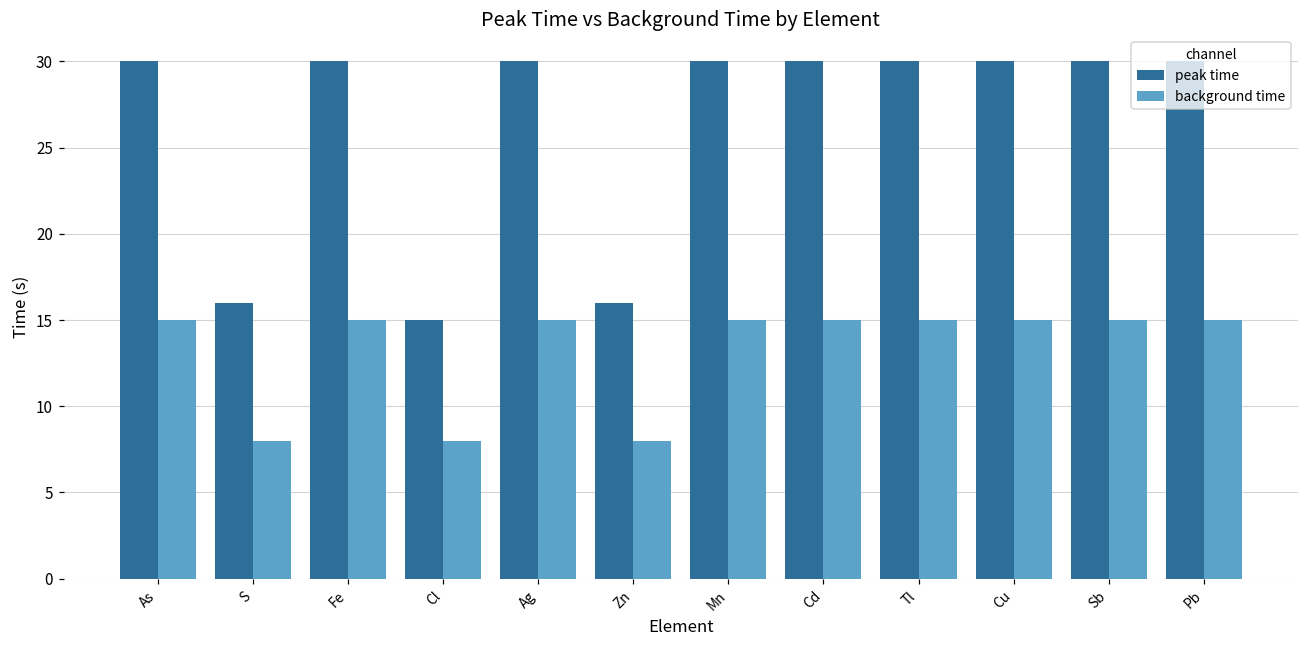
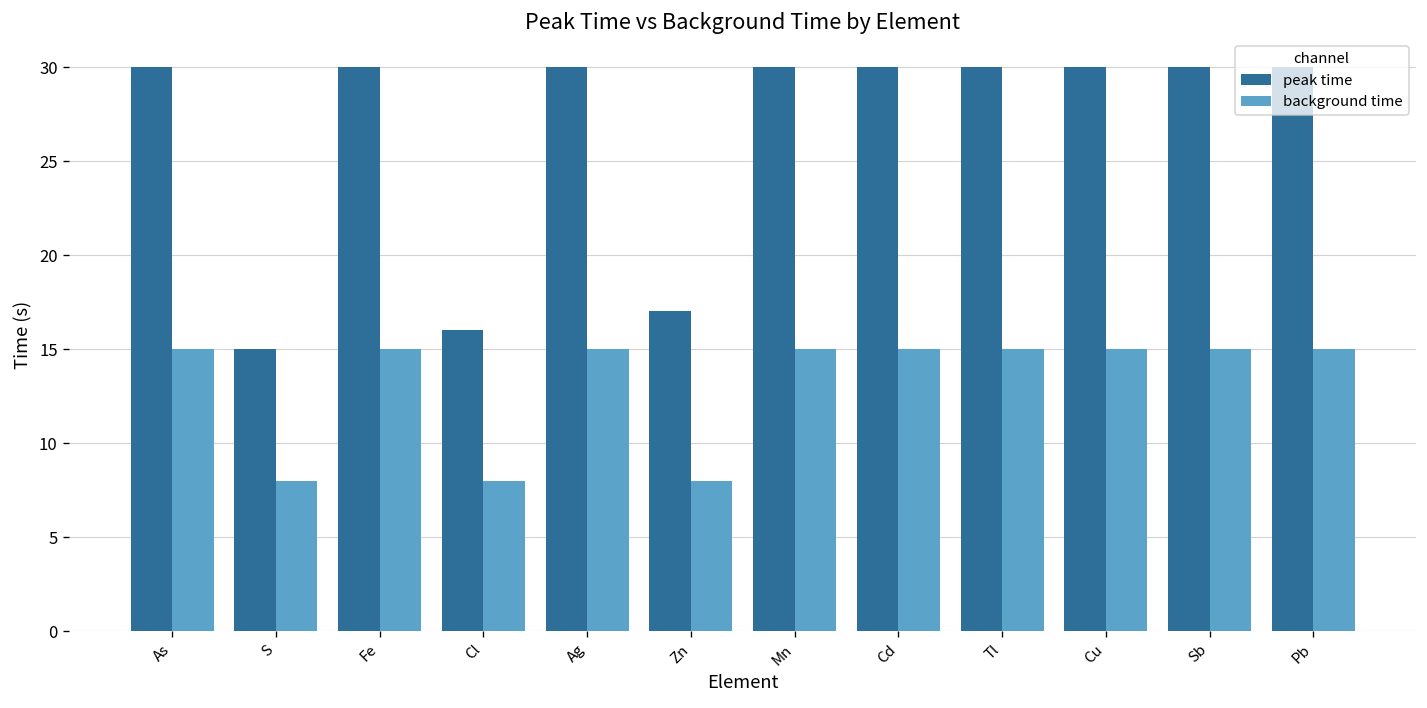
peak time, S: 16 -> 15
peak time, Cl: 15 -> 16
peak time, Zn: 16 -> 17
